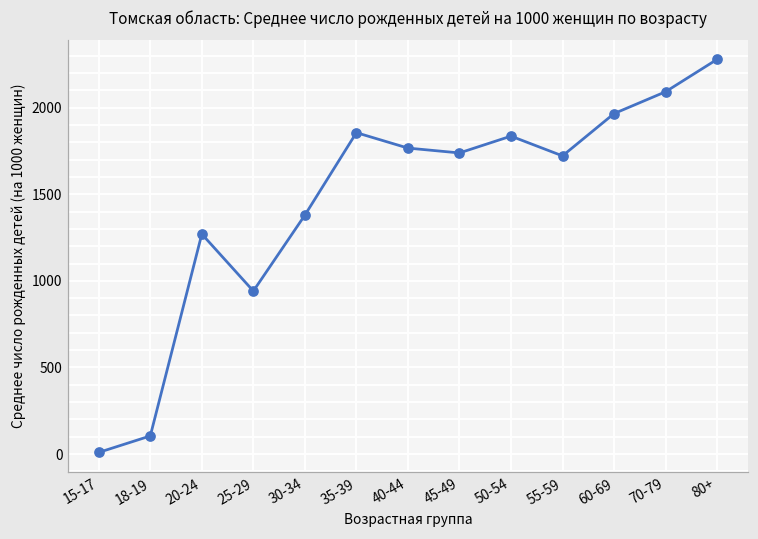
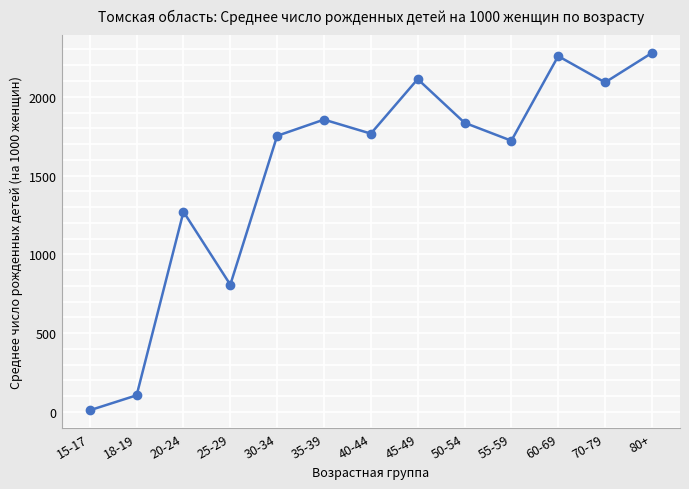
25-29: 940 -> 810
30-34: 1380 -> 1750
45-49: 1740 -> 2110
60-69: 1970 -> 2260
